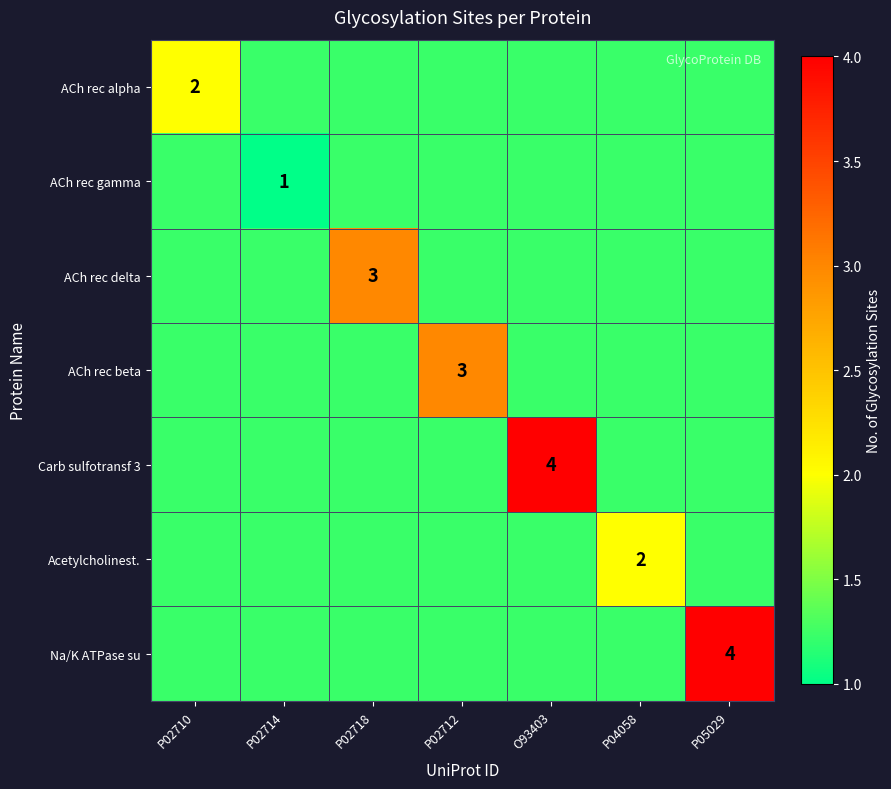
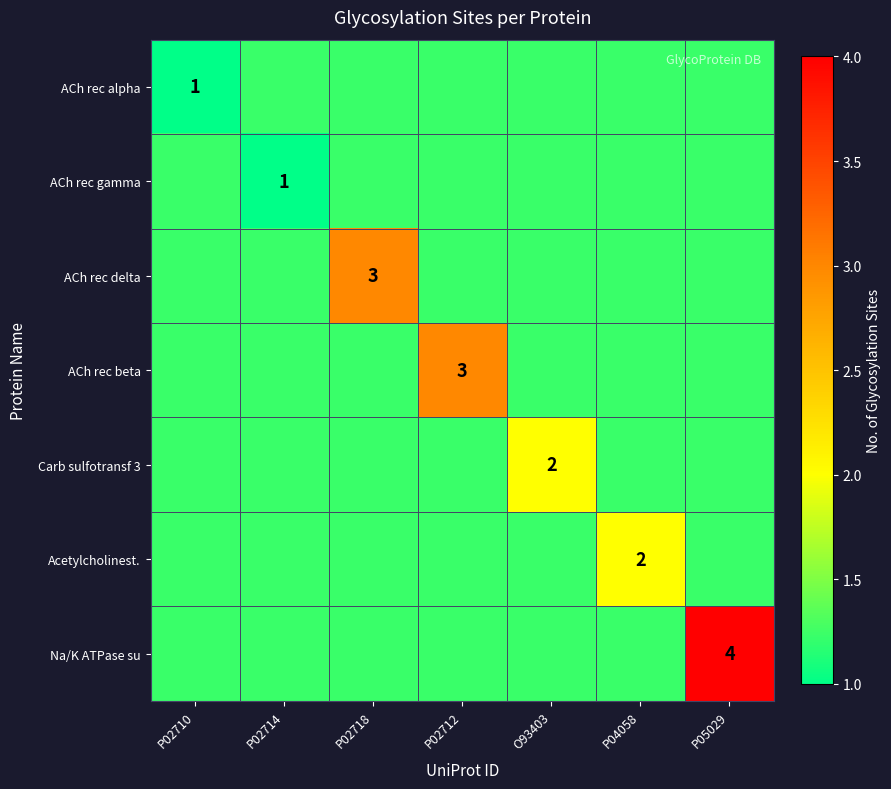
ACh rec alpha, P02710: 2 -> 1
Carb sulfotransf 3, O93403: 4 -> 2
